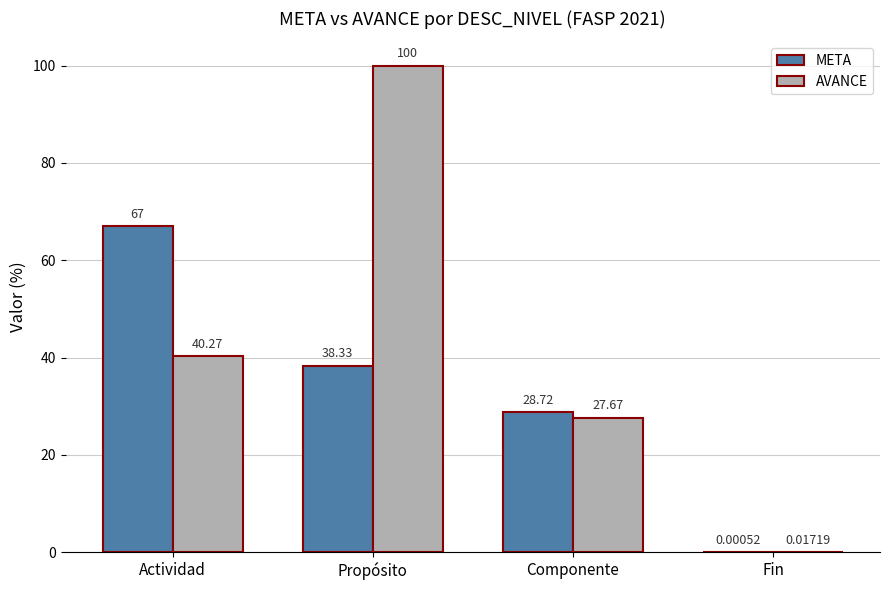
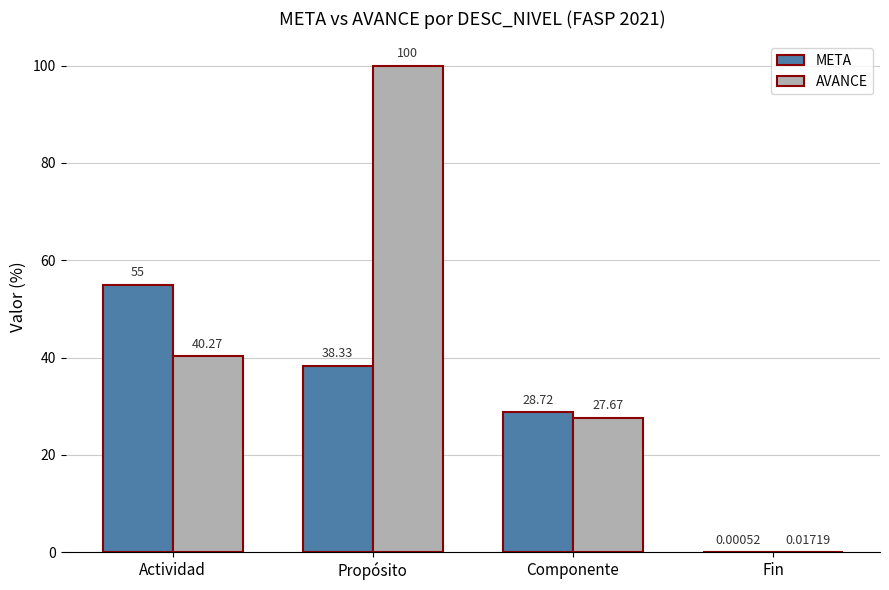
META, Actividad: 67 -> 55
